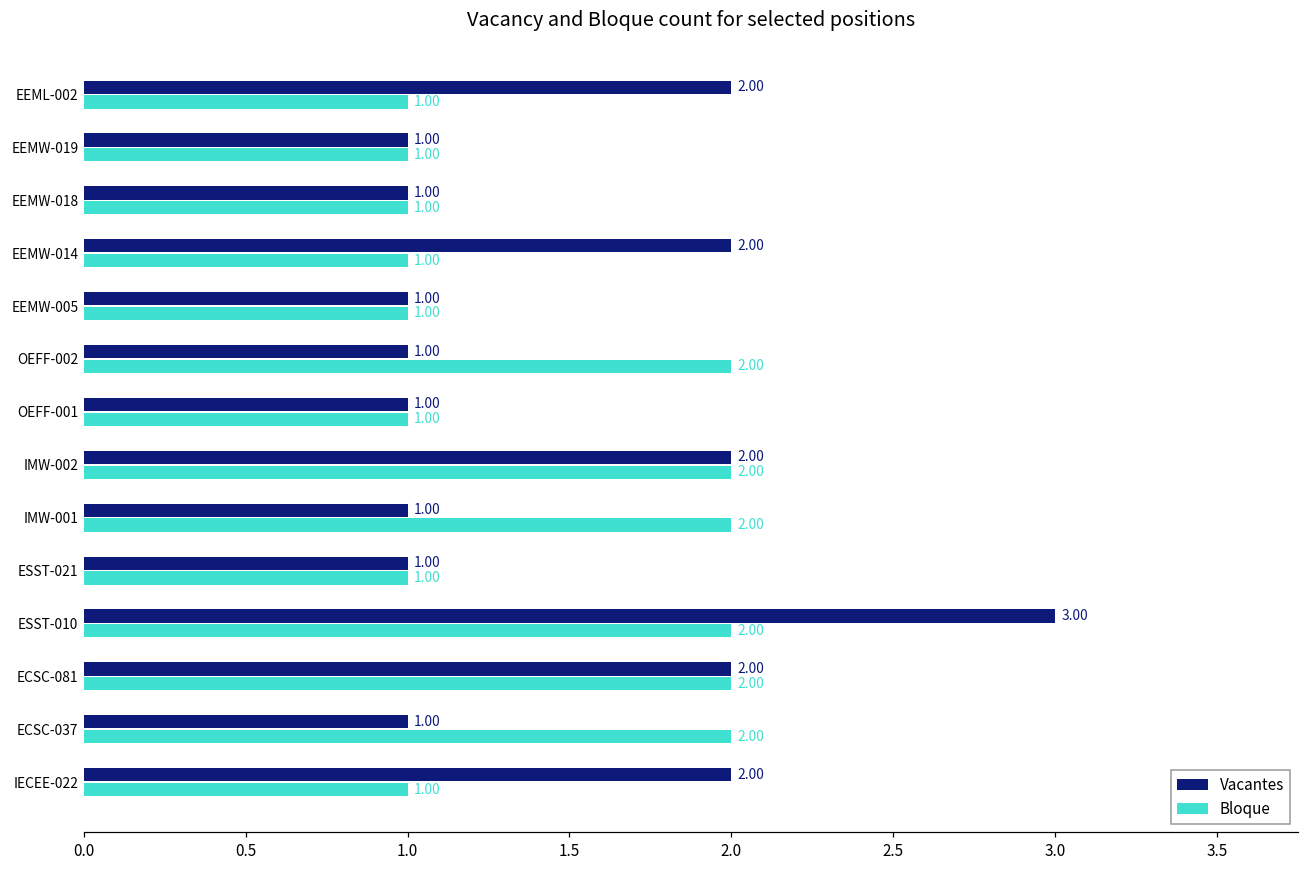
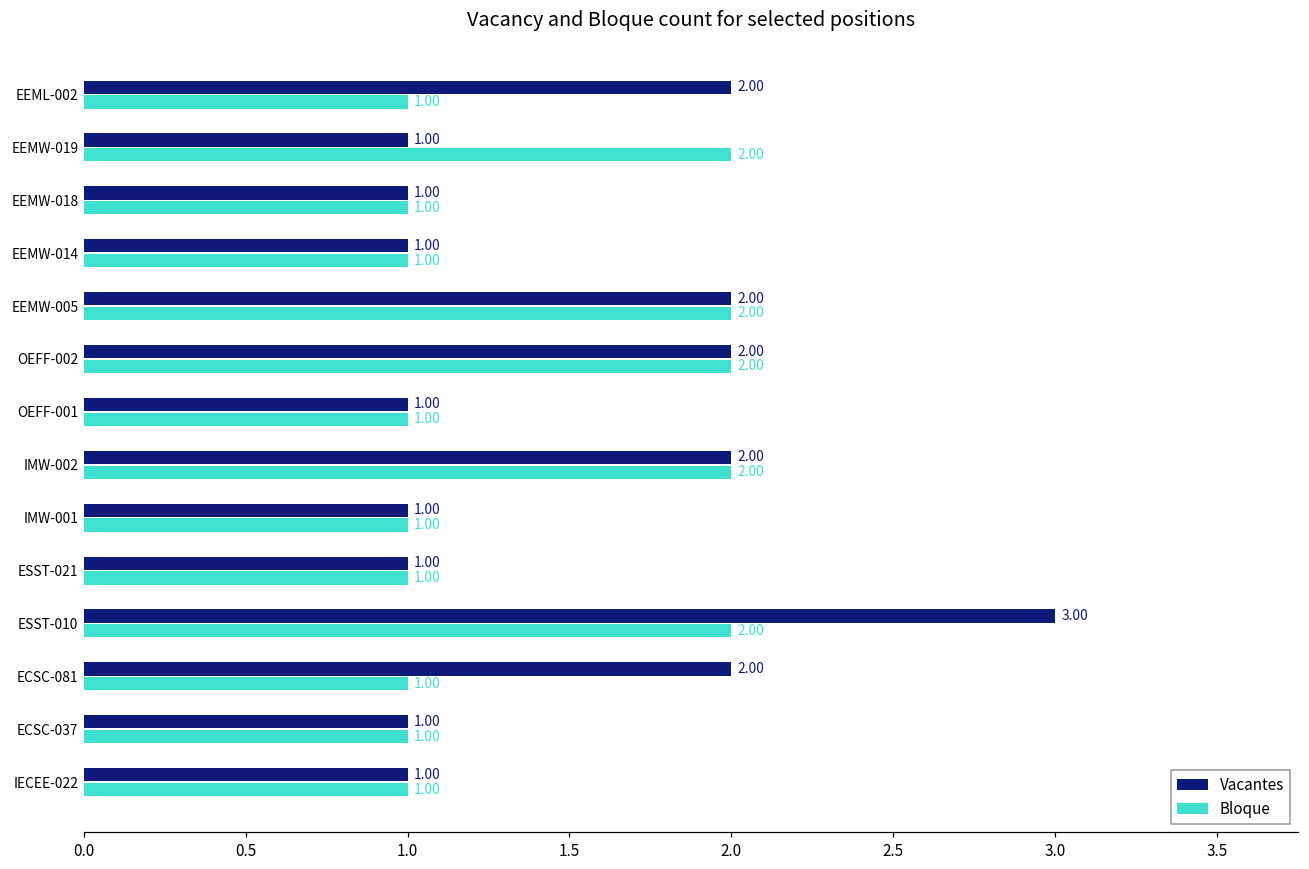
Bloque, EEMW-019: 1.00 -> 2.00
Vacantes, EEMW-014: 2.00 -> 1.00
Vacantes, EEMW-005: 1.00 -> 2.00
Bloque, EEMW-005: 1.00 -> 2.00
Vacantes, OEFF-002: 1.00 -> 2.00
Bloque, IMW-001: 2.00 -> 1.00
Bloque, ECSC-081: 2.00 -> 1.00
Bloque, ECSC-037: 2.00 -> 1.00
Vacantes, IECEE-022: 2.00 -> 1.00
